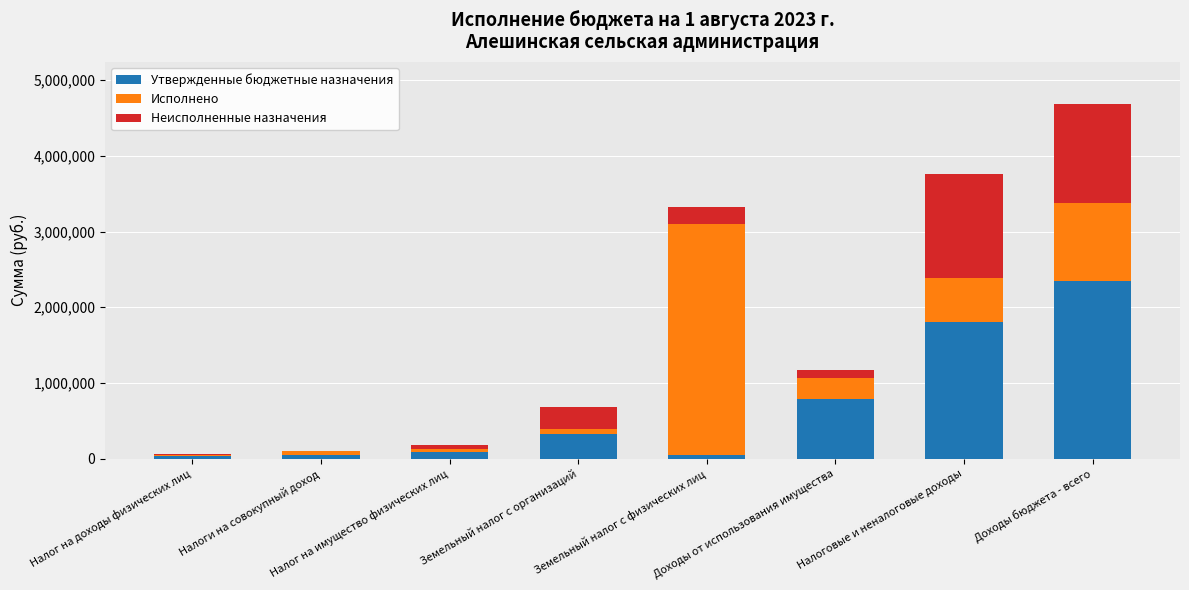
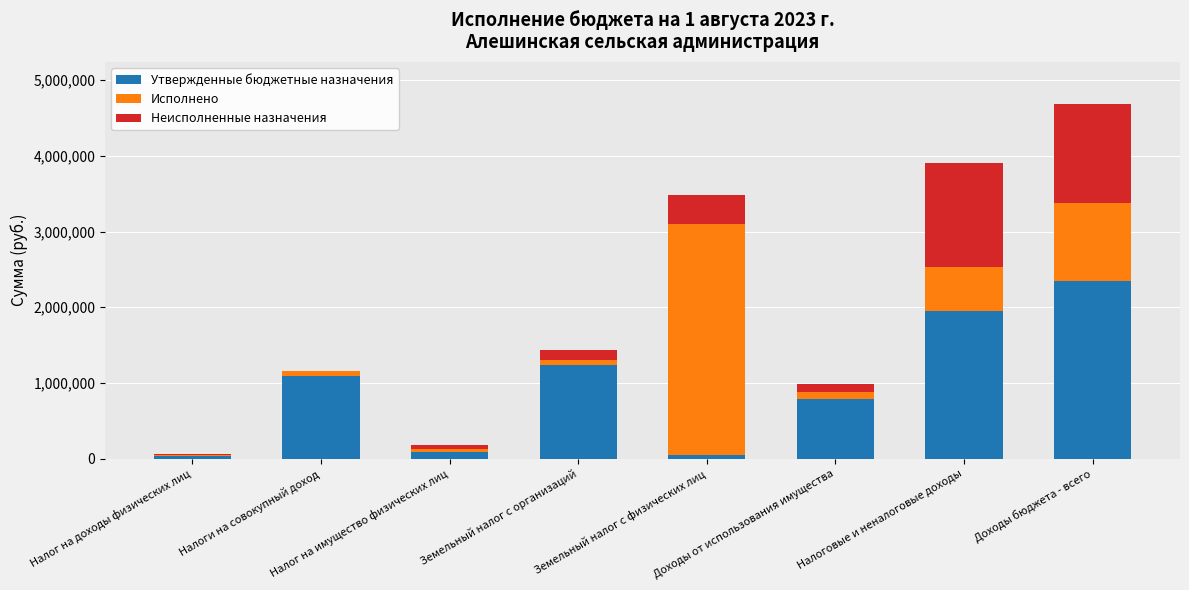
Утвержденные бюджетные назначения, Налоги на совокупный доход: 0 -> 1,100,000
Утвержденные бюджетные назначения, Земельный налог с организаций: 300,000 -> 1,200,000
Неисполненные назначения, Земельный налог с организаций: 300,000 -> 100,000
Неисполненные назначения, Земельный налог с физических лиц: 200,000 -> 400,000
Исполнено, Доходы от использования имущества: 300,000 -> 100,000
Утвержденные бюджетные назначения, Налоговые и неналоговые доходы: 1,800,000 -> 1,900,000
